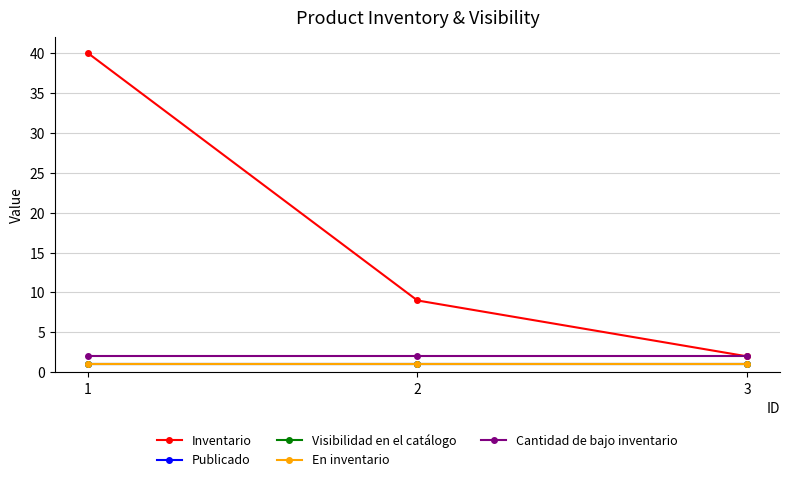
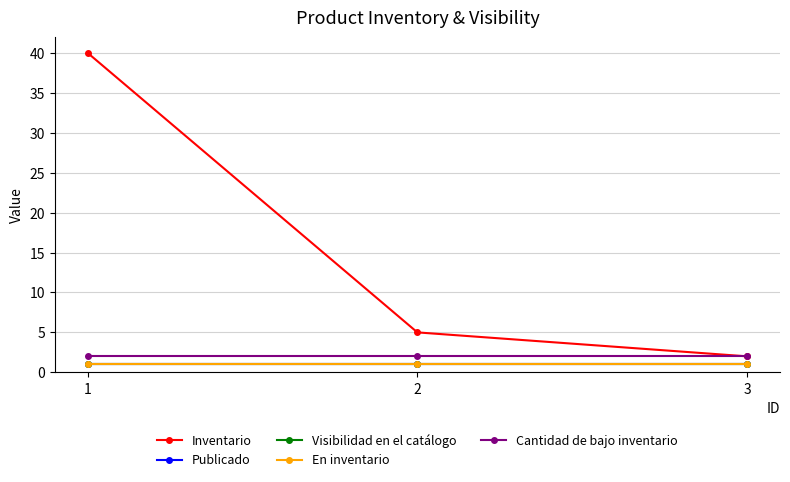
Inventario, 2: 9 -> 5
